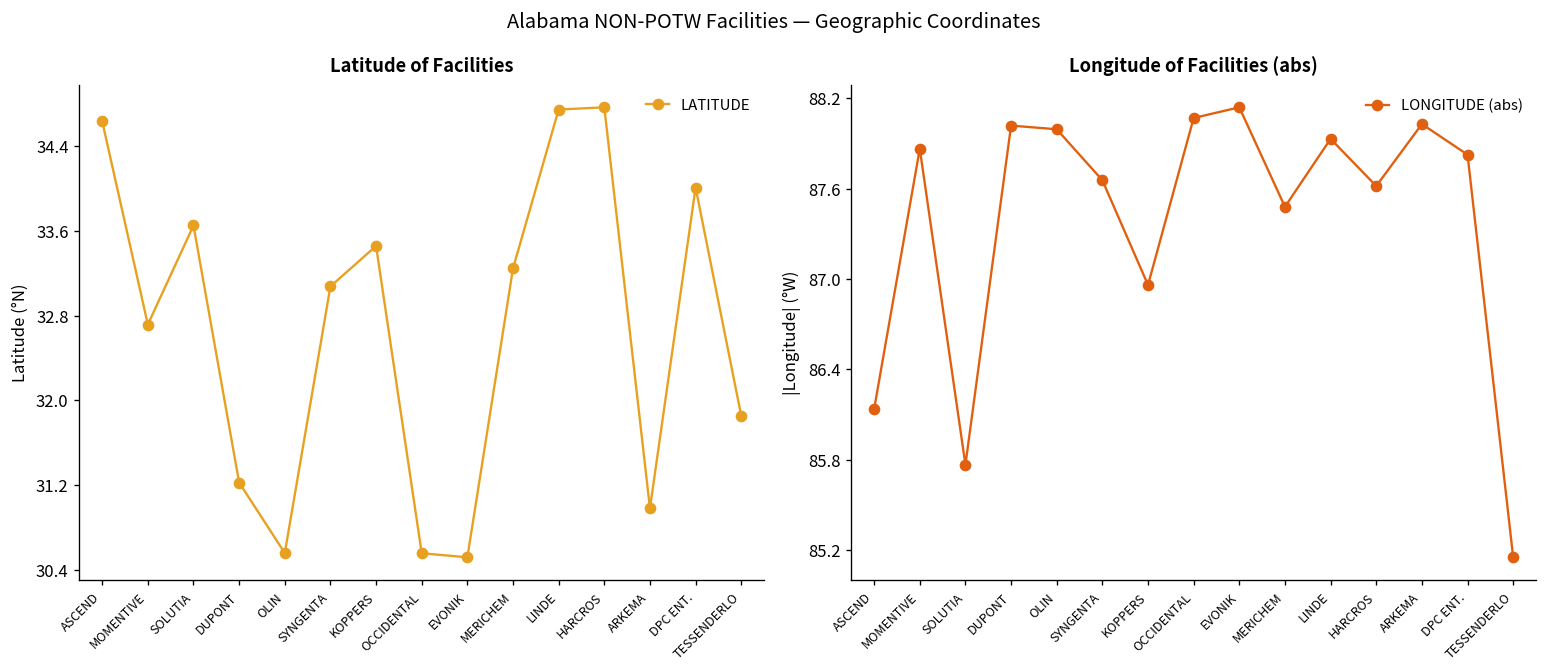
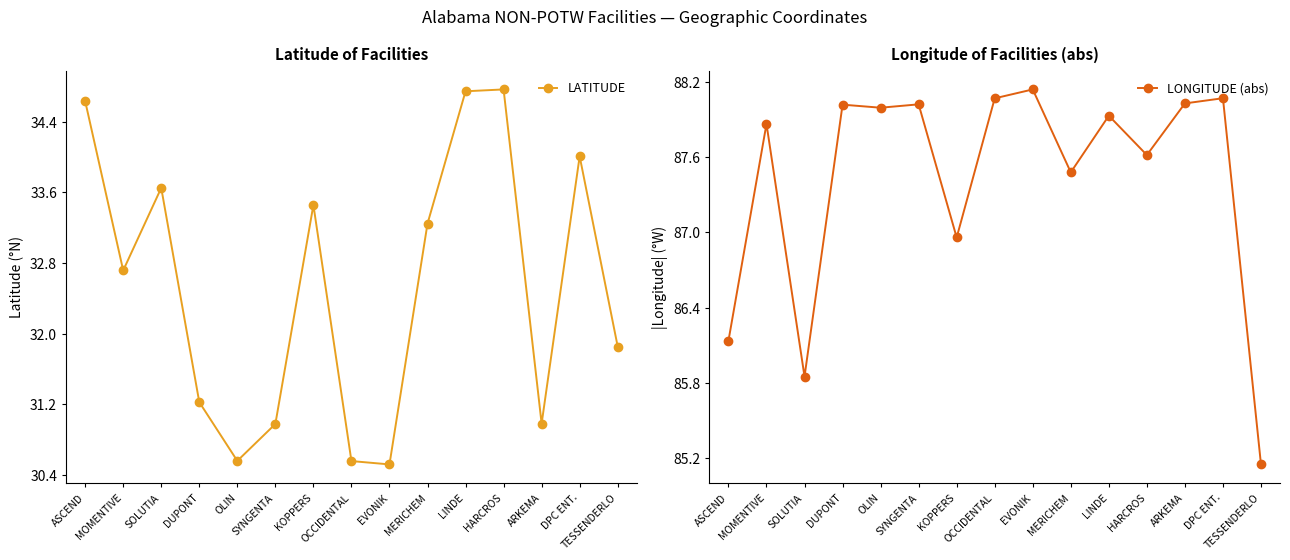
Latitude of Facilities, SYNGENTA: 33.1 -> 31.0
Longitude of Facilities (abs), SOLUTIA: 85.77 -> 85.85
Longitude of Facilities (abs), SYNGENTA: 87.66 -> 88.02
Longitude of Facilities (abs), DPC ENT.: 87.83 -> 88.07
